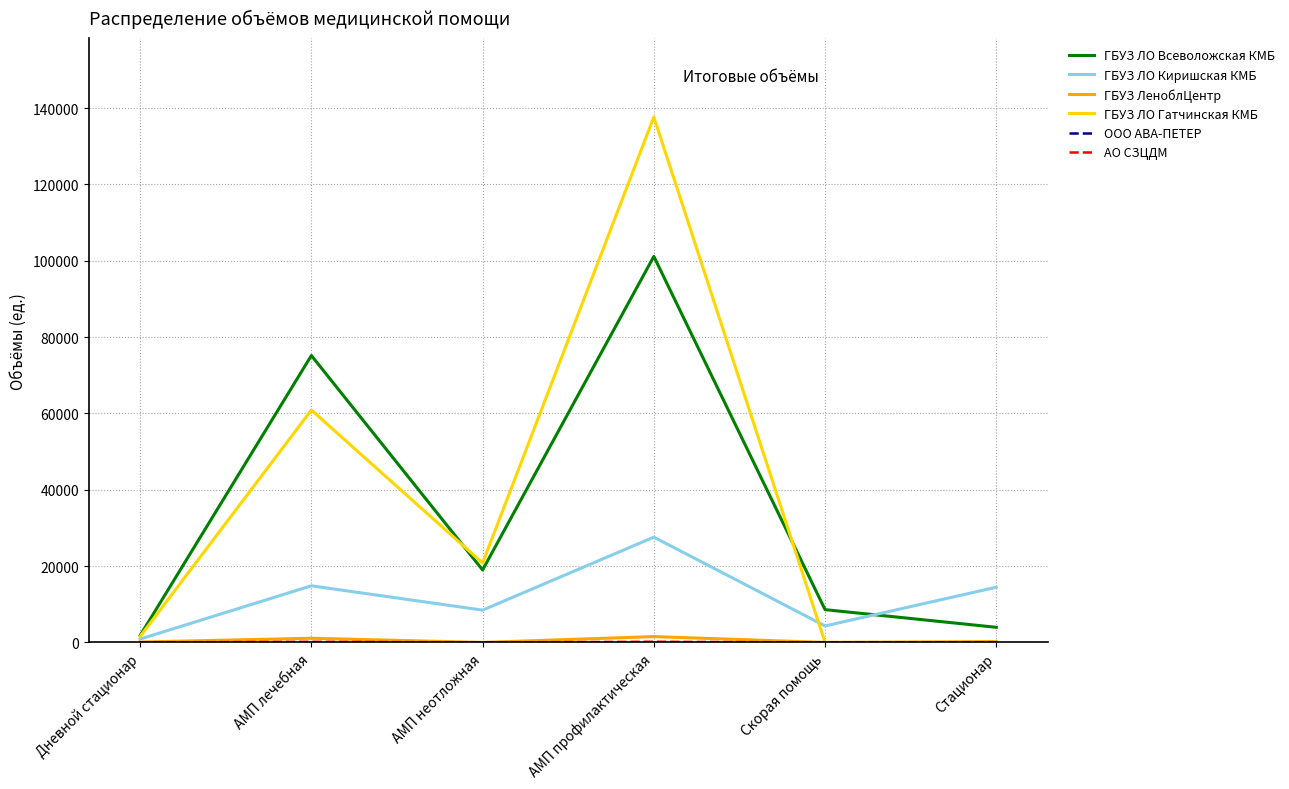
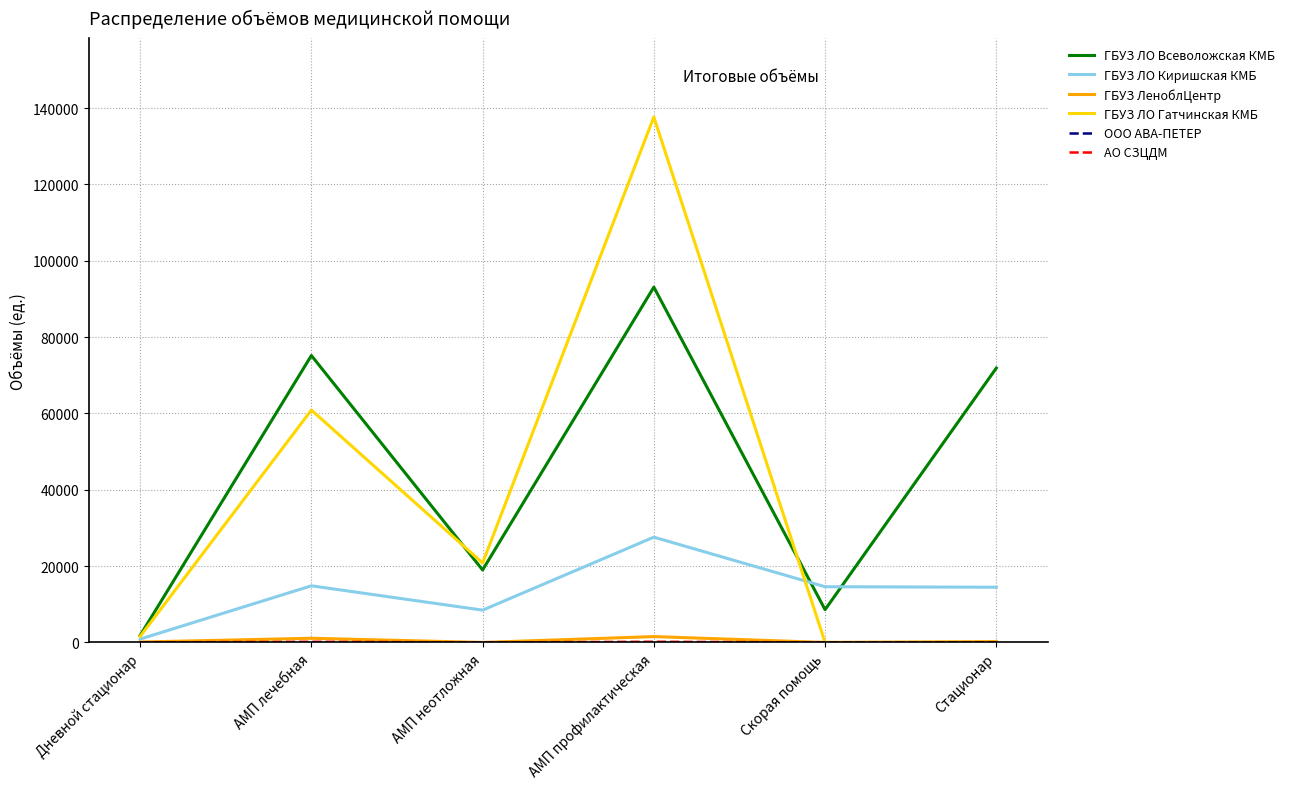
ГБУЗ ЛО Всеволожская КМБ, АМП профилактическая: 101000 -> 93000
ГБУЗ ЛО Киришская КМБ, Скорая помощь: 4000 -> 15000
ГБУЗ ЛО Всеволожская КМБ, Стационар: 4000 -> 72000
